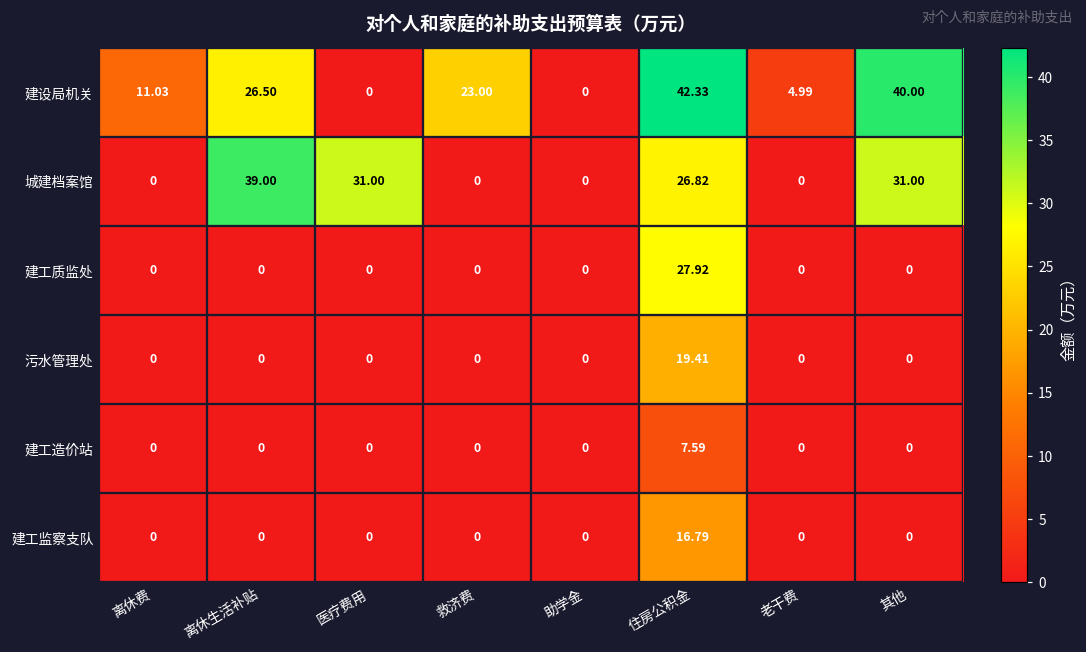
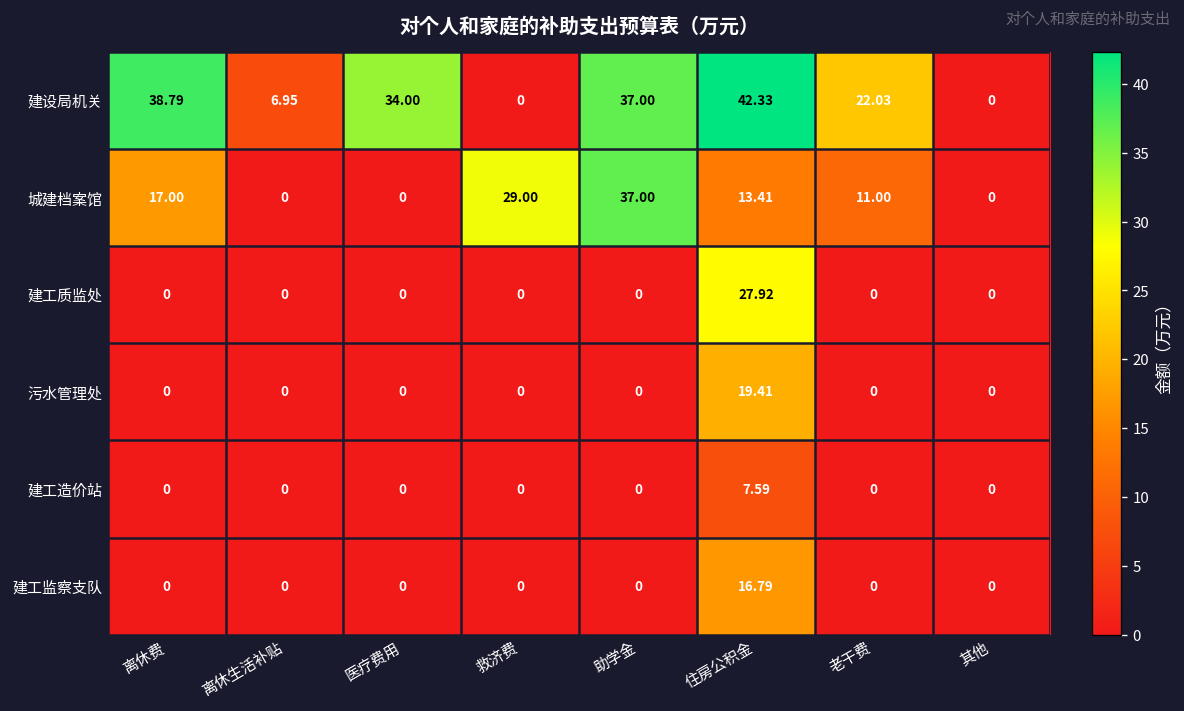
建设局机关, 离休费: 11.03 -> 38.79
建设局机关, 离休生活补贴: 26.50 -> 6.95
建设局机关, 医疗费用: 0 -> 34.00
建设局机关, 救济费: 23.00 -> 0
建设局机关, 助学金: 0 -> 37.00
建设局机关, 老干费: 4.99 -> 22.03
建设局机关, 其他: 40.00 -> 0
城建档案馆, 离休费: 0 -> 17.00
城建档案馆, 离休生活补贴: 39.00 -> 0
城建档案馆, 医疗费用: 31.00 -> 0
城建档案馆, 救济费: 0 -> 29.00
城建档案馆, 助学金: 0 -> 37.00
城建档案馆, 住房公积金: 26.82 -> 13.41
城建档案馆, 老干费: 0 -> 11.00
城建档案馆, 其他: 31.00 -> 0
